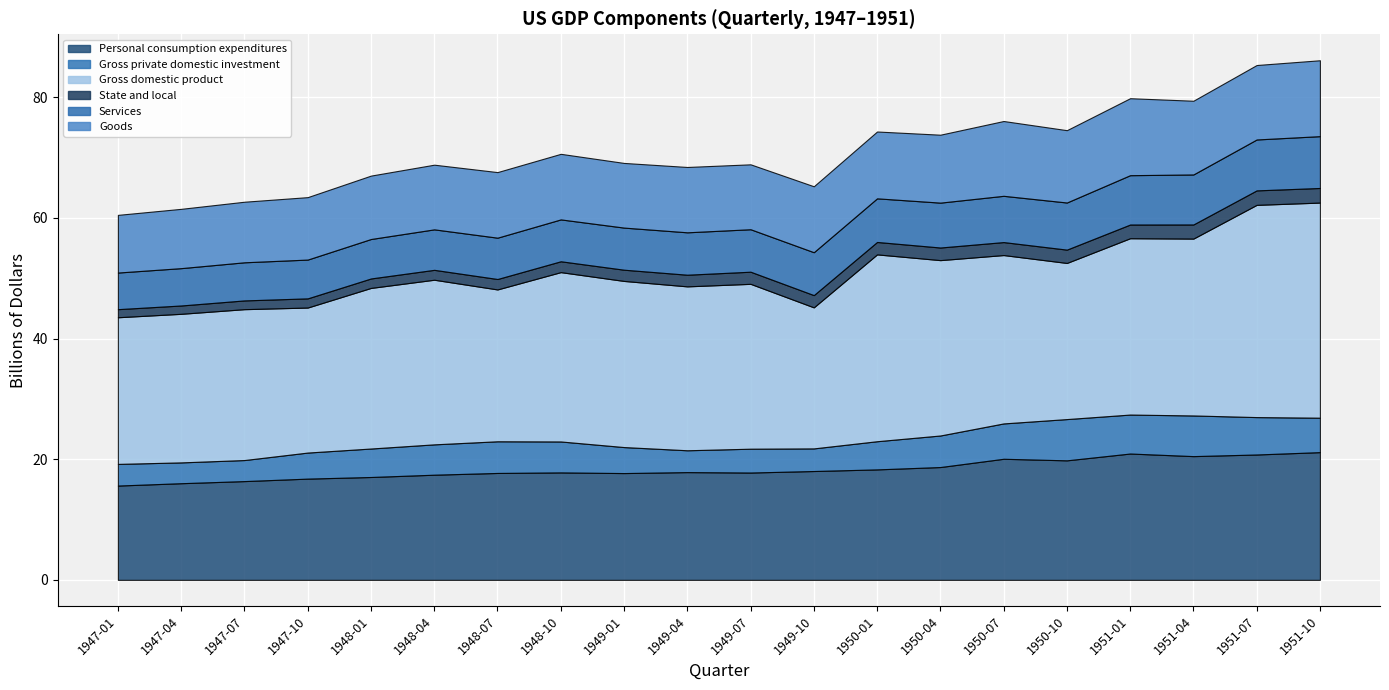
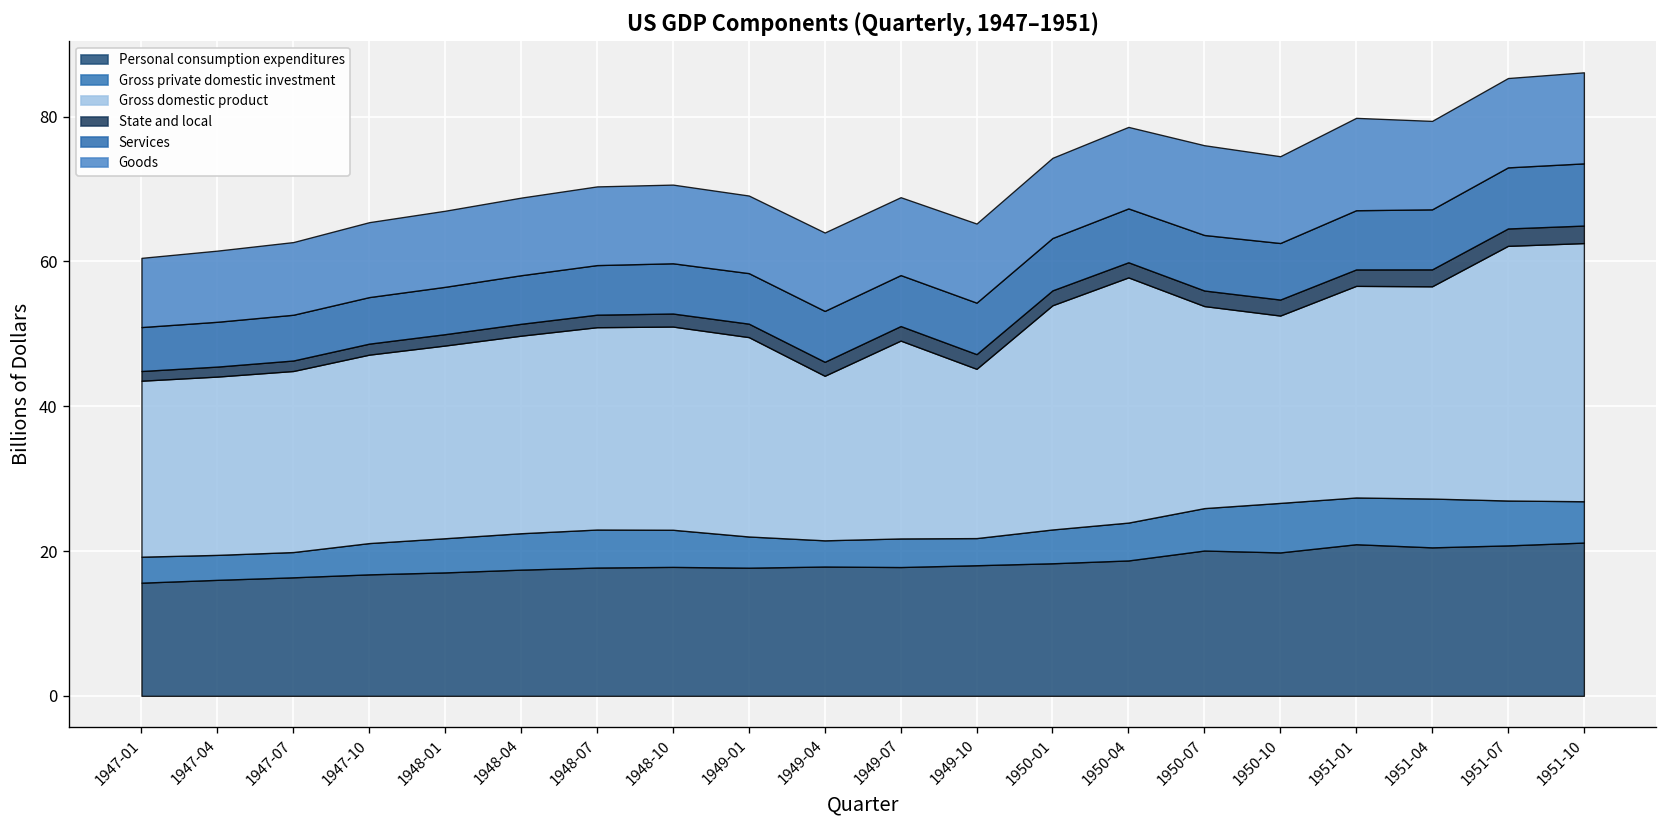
Gross domestic product, 1947-10: 24 -> 26
Gross domestic product, 1948-07: 25 -> 28
Gross domestic product, 1949-04: 27 -> 23
Gross domestic product, 1950-04: 29 -> 34
